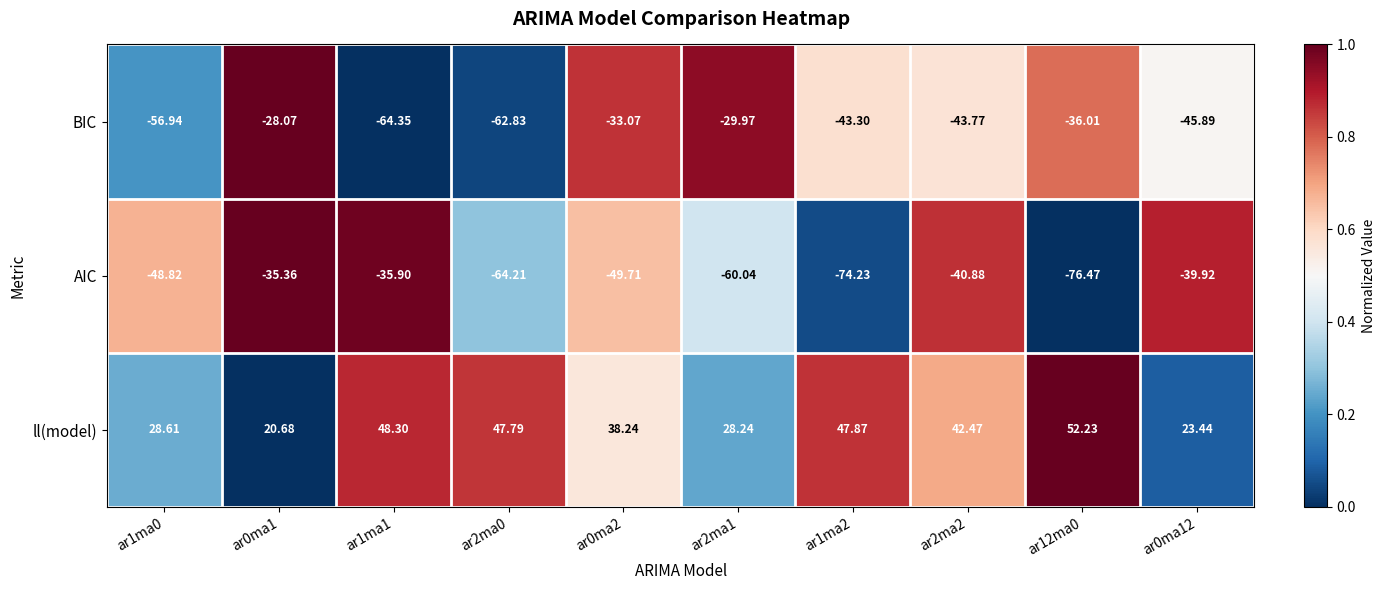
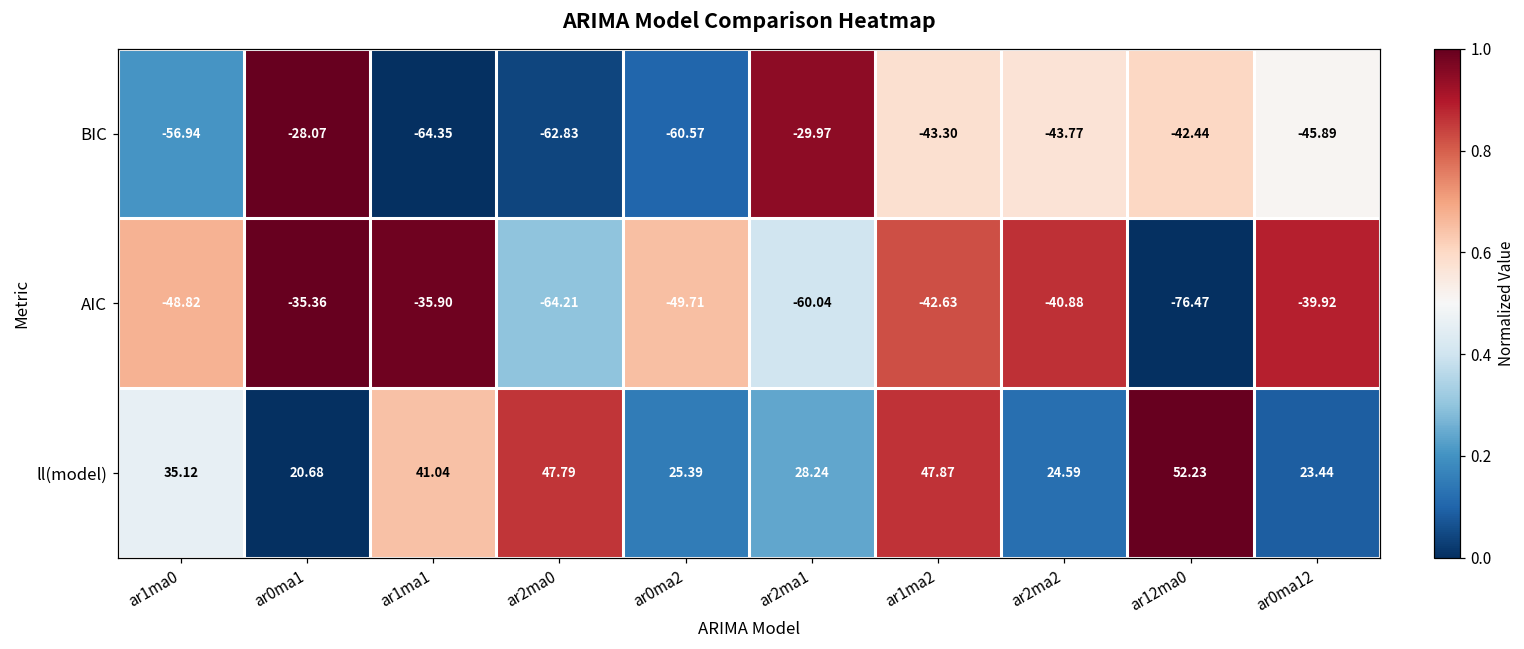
BIC, ar0ma2: -33.07 -> -60.57
BIC, ar12ma0: -36.01 -> -42.44
AIC, ar1ma2: -74.23 -> -42.63
ll(model), ar1ma0: 28.61 -> 35.12
ll(model), ar1ma1: 48.30 -> 41.04
ll(model), ar0ma2: 38.24 -> 25.39
ll(model), ar2ma2: 42.47 -> 24.59
